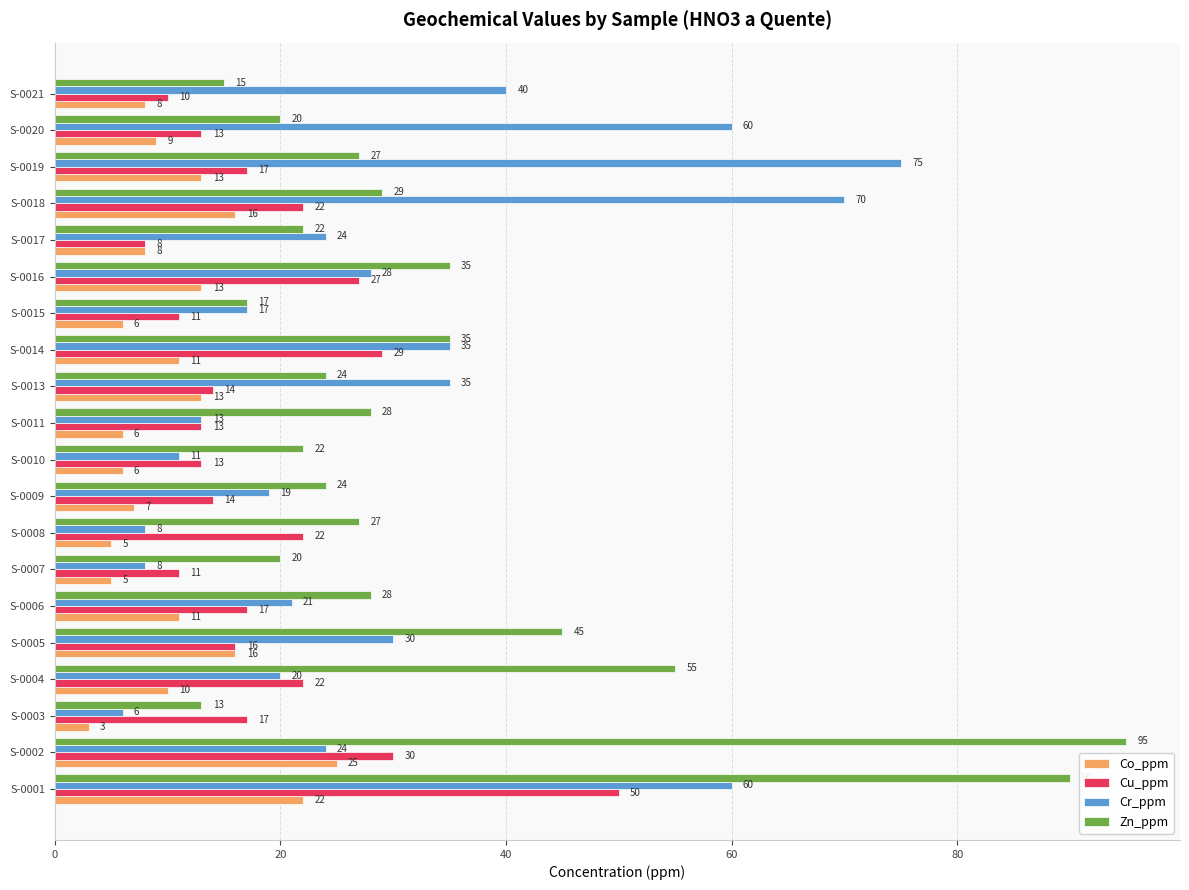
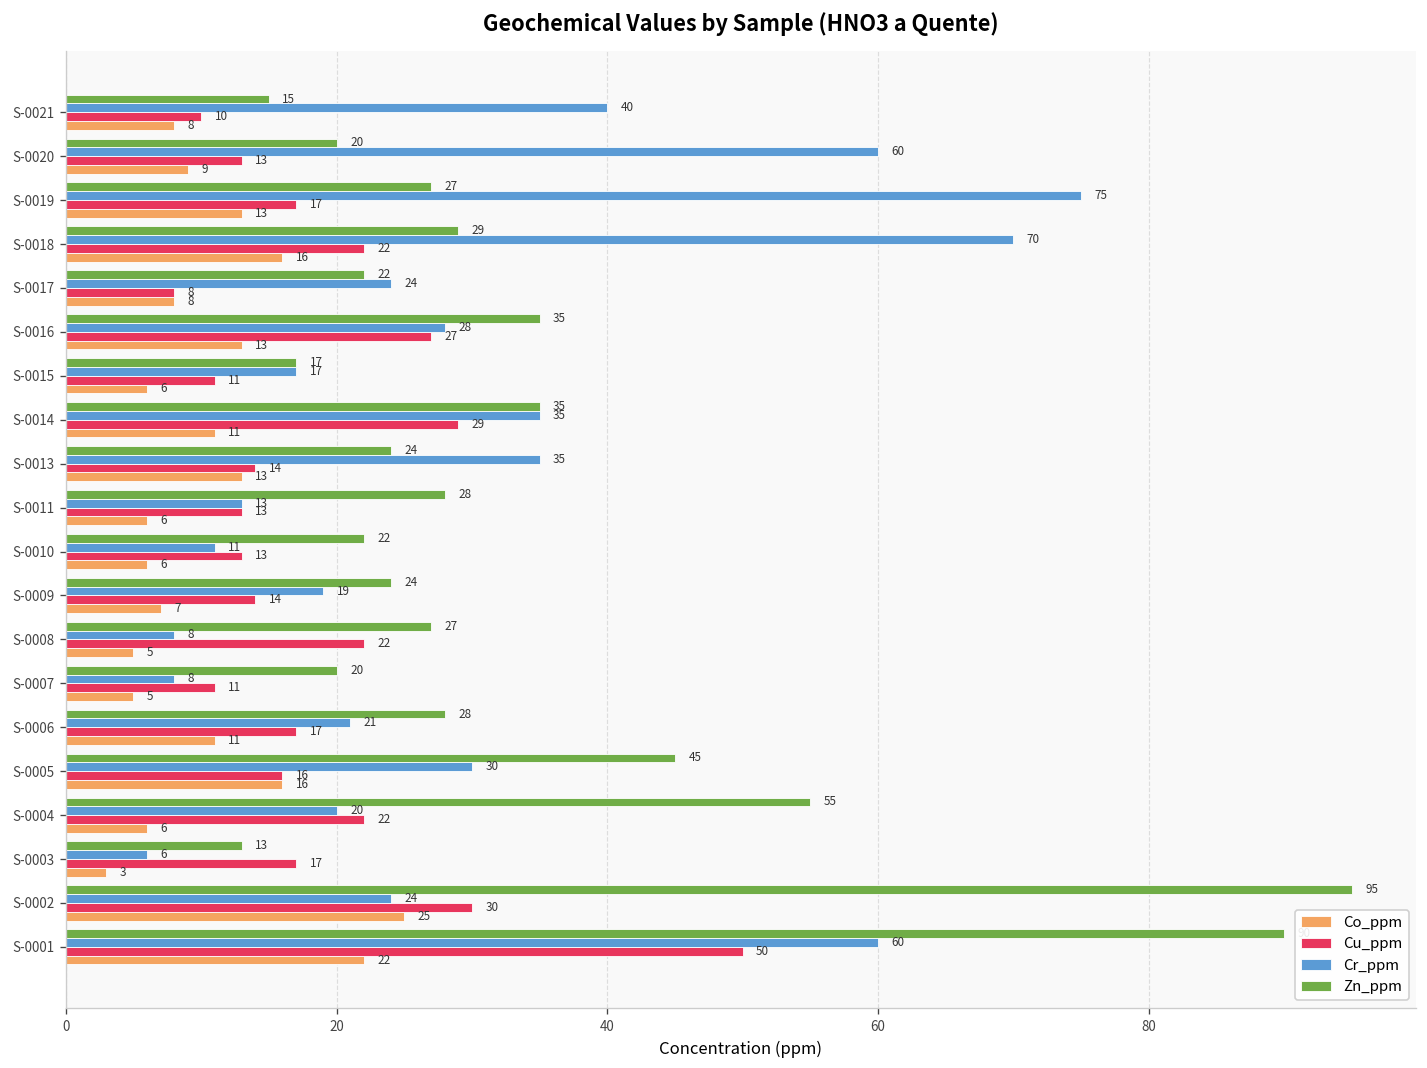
Co_ppm, S-0004: 10 -> 6
